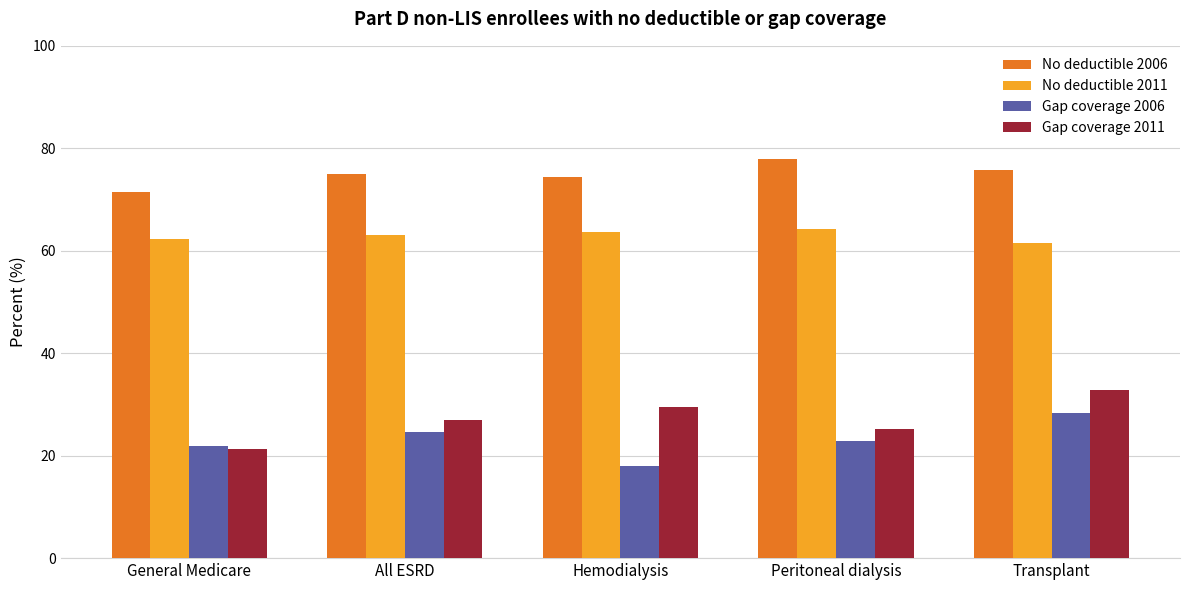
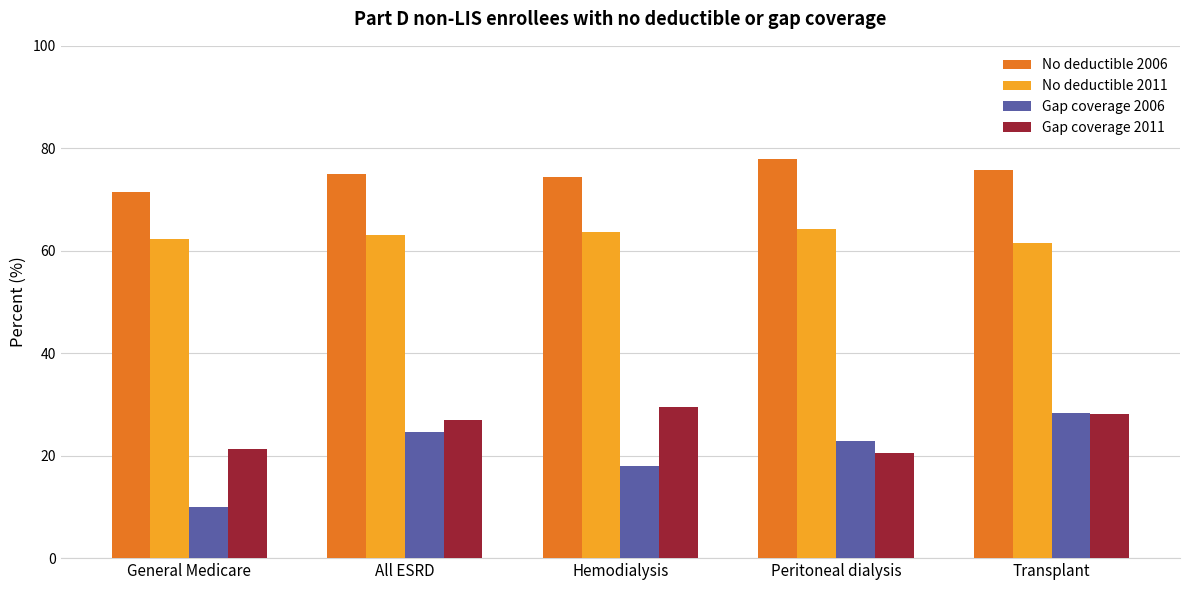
Gap coverage 2006, General Medicare: 22 -> 10
Gap coverage 2011, Peritoneal dialysis: 25 -> 21
Gap coverage 2011, Transplant: 33 -> 28
